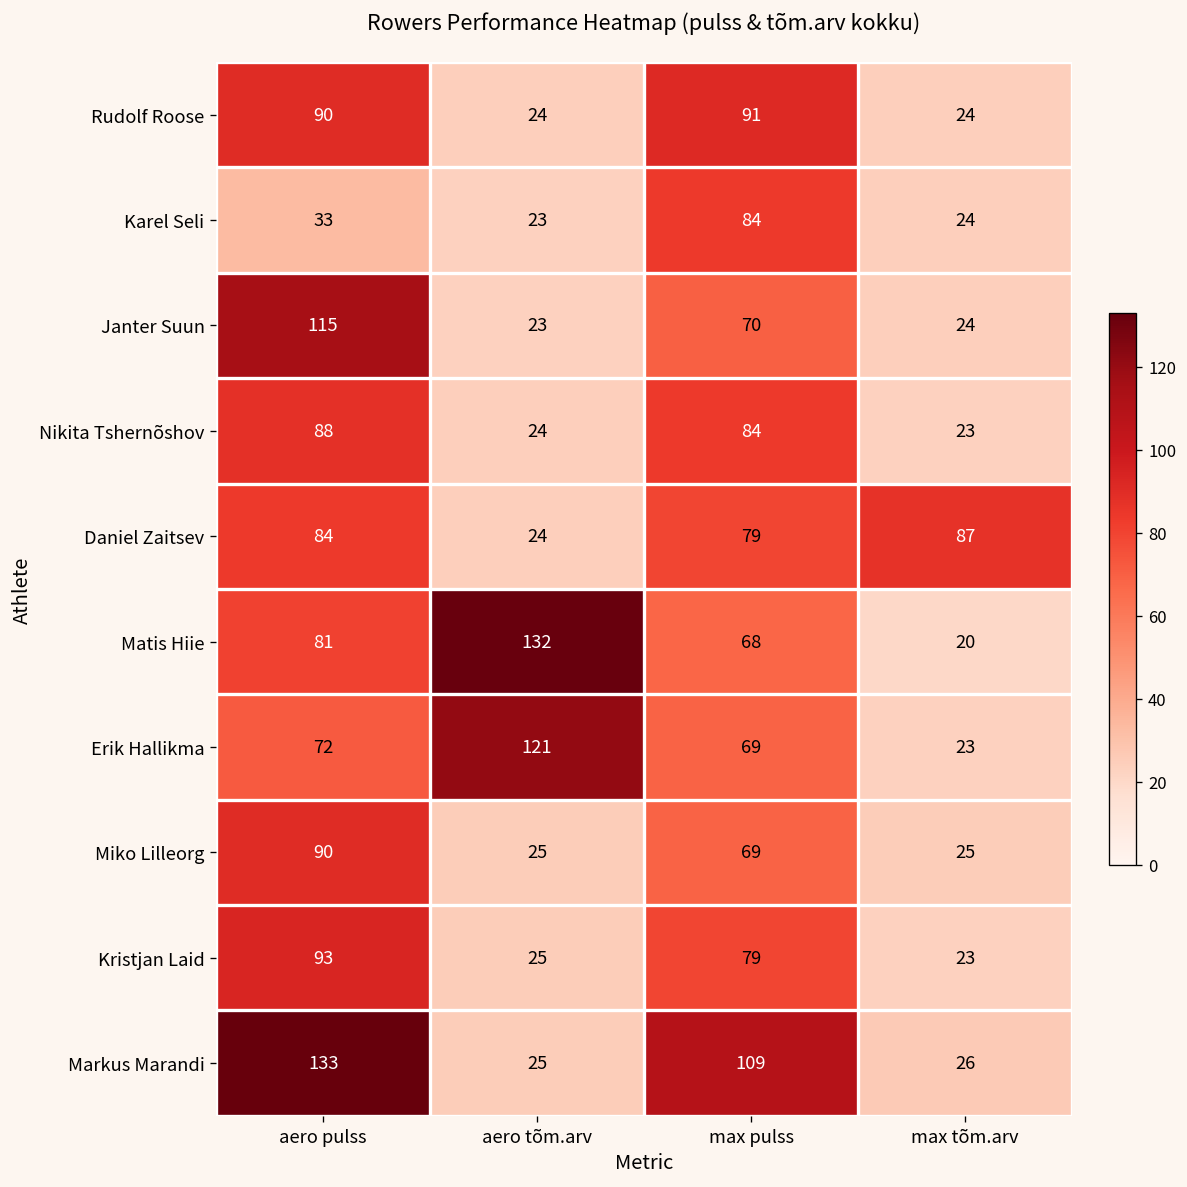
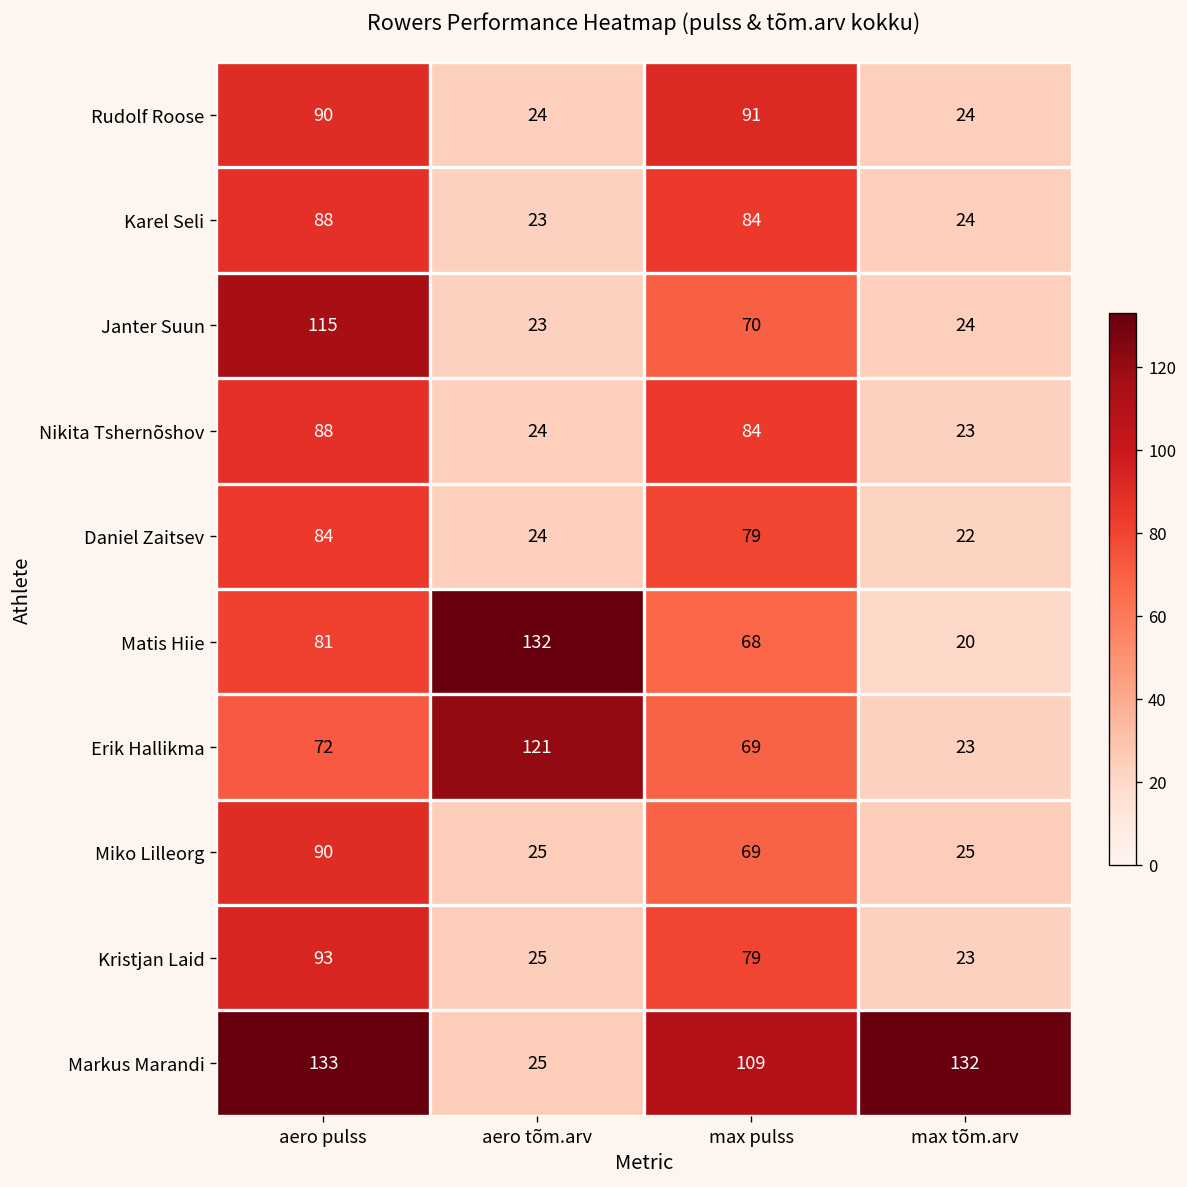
Karel Seli, aero pulss: 33 -> 88
Daniel Zaitsev, max tõm.arv: 87 -> 22
Markus Marandi, max tõm.arv: 26 -> 132
